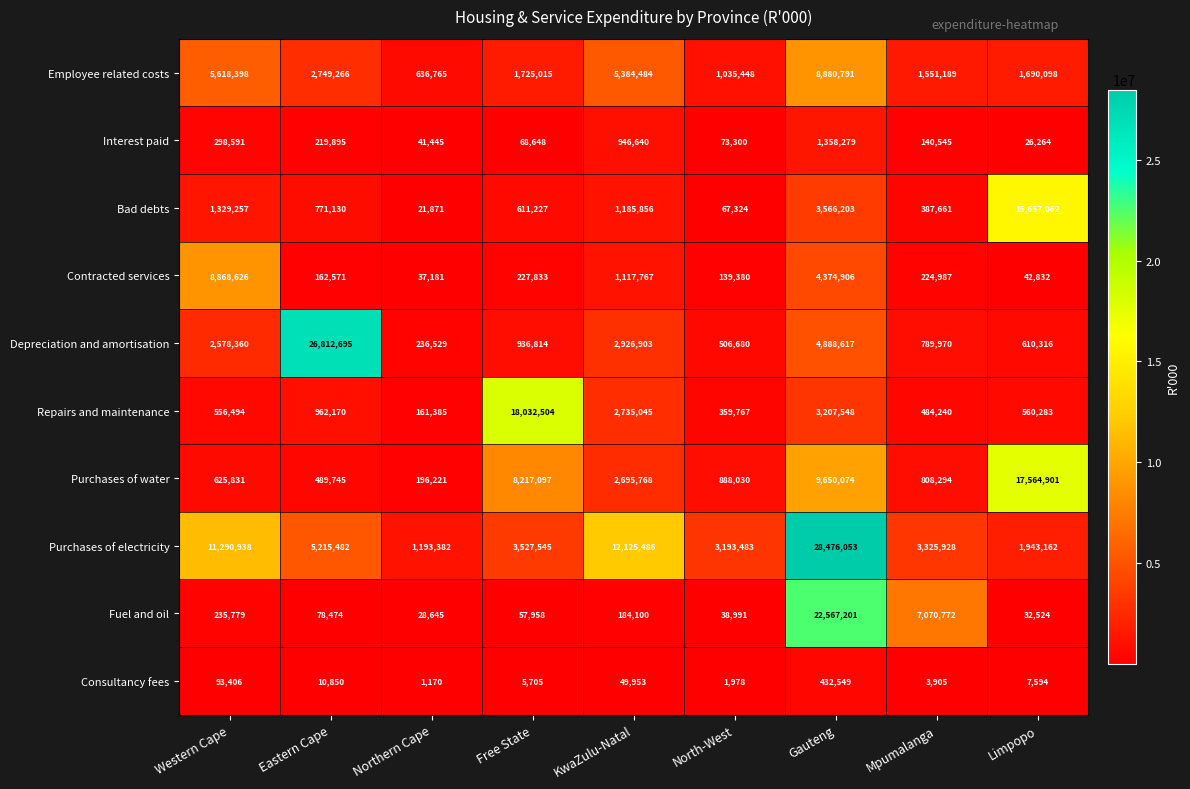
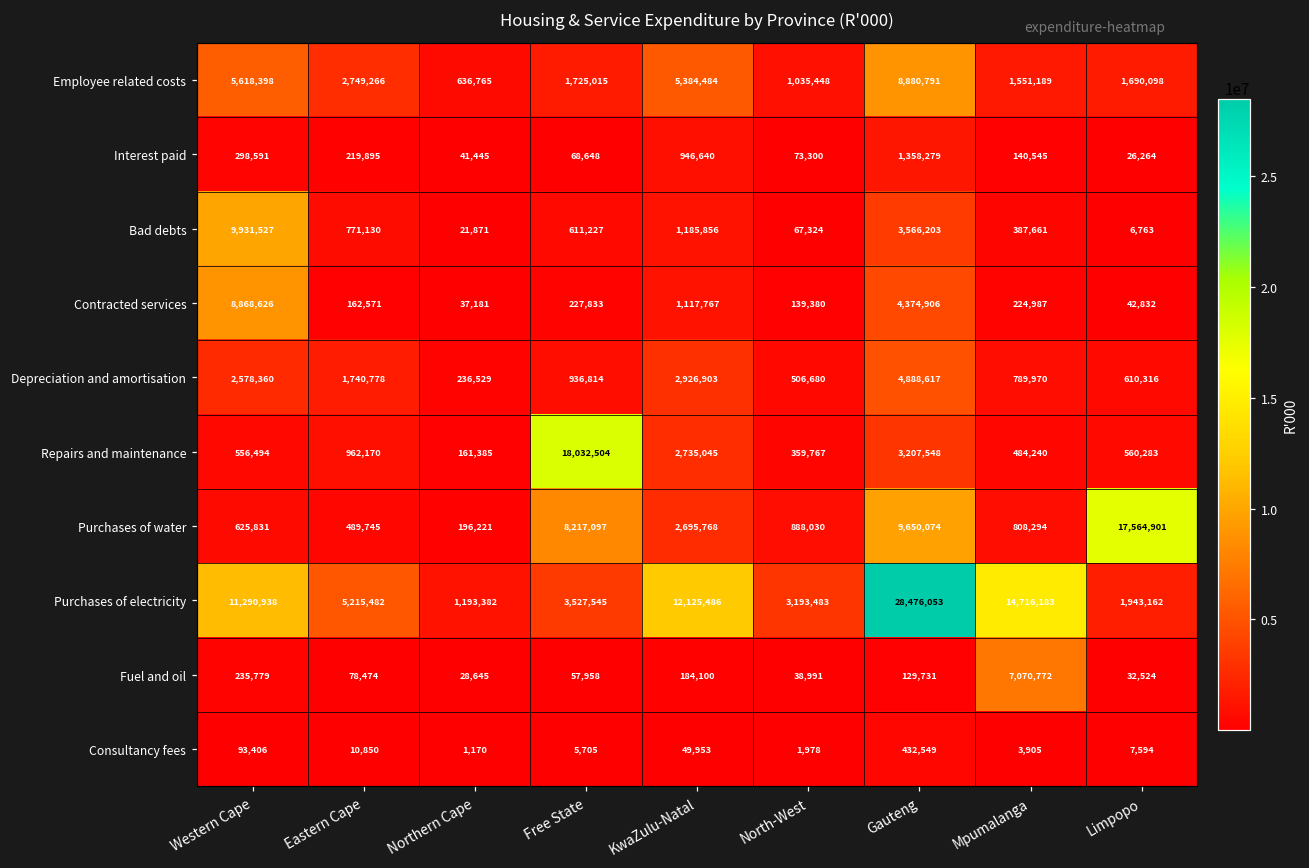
Bad debts, Western Cape: 1,329,257 -> 9,931,527
Bad debts, Limpopo: 15,657,062 -> 6,763
Depreciation and amortisation, Eastern Cape: 26,812,695 -> 1,740,778
Purchases of electricity, Mpumalanga: 3,325,928 -> 14,716,183
Fuel and oil, Gauteng: 22,567,201 -> 129,731
